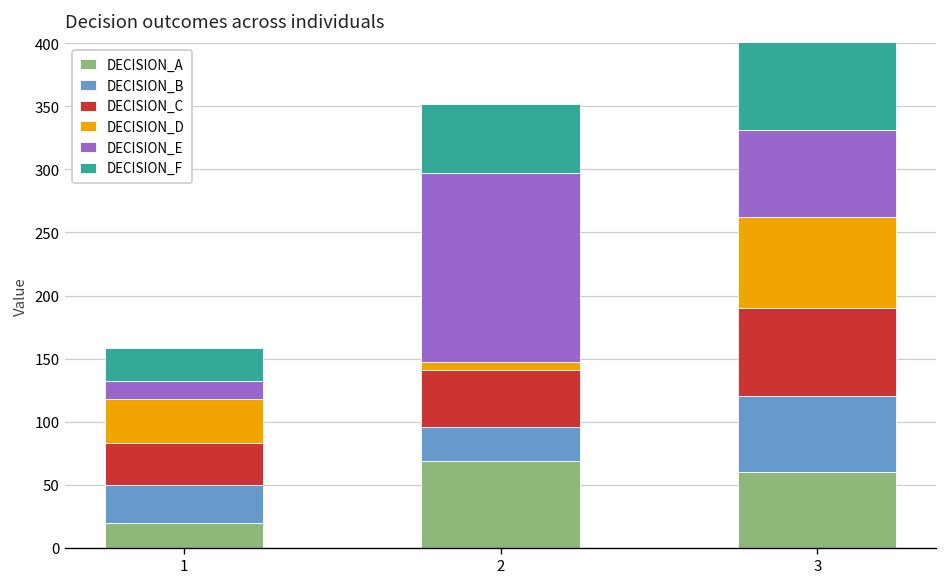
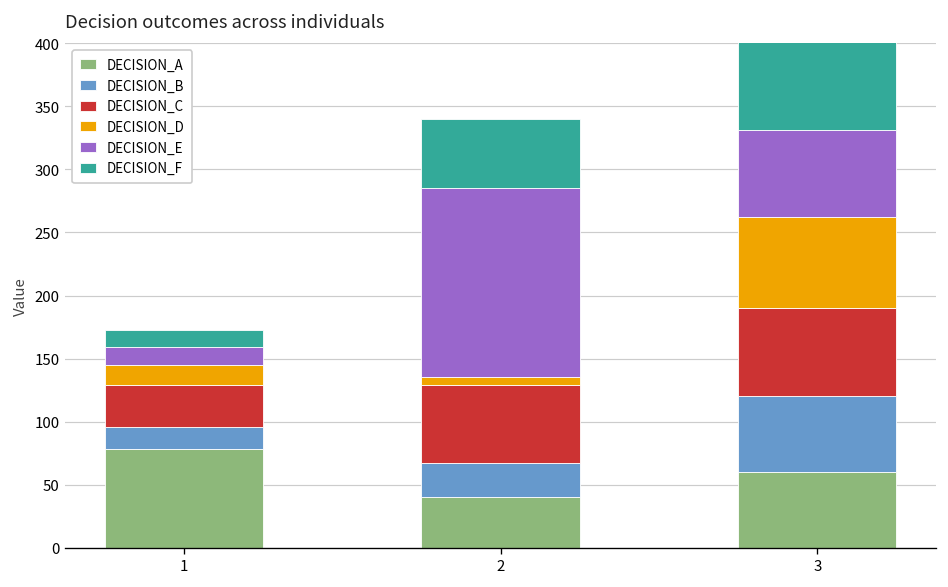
DECISION_A, 1: 20 -> 78
DECISION_B, 1: 30 -> 18
DECISION_D, 1: 35 -> 16
DECISION_F, 1: 26 -> 14
DECISION_A, 2: 69 -> 40
DECISION_C, 2: 45 -> 62
